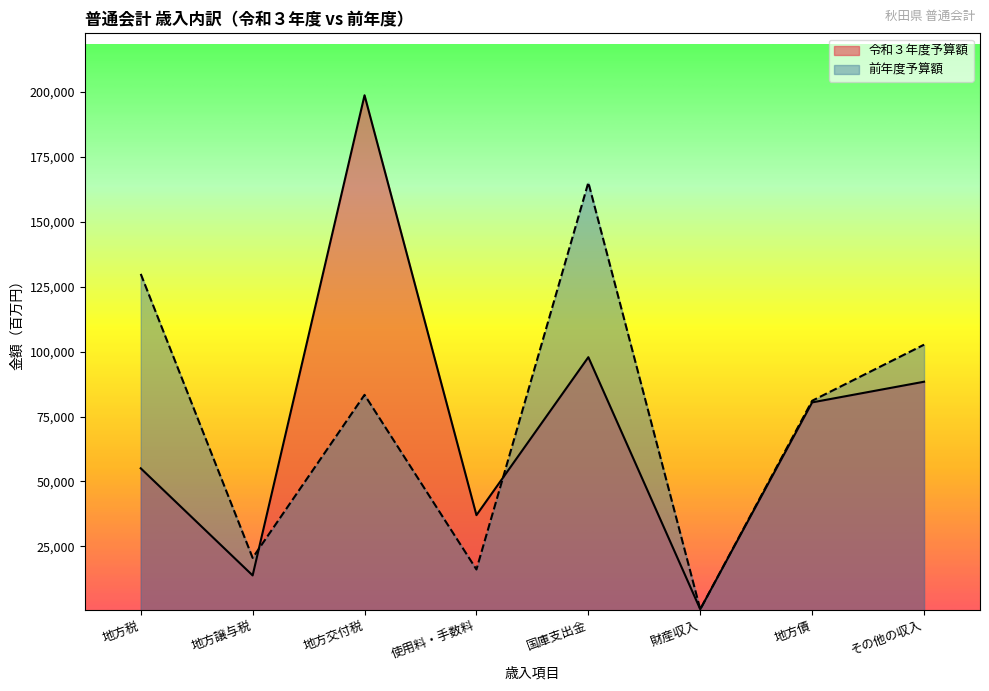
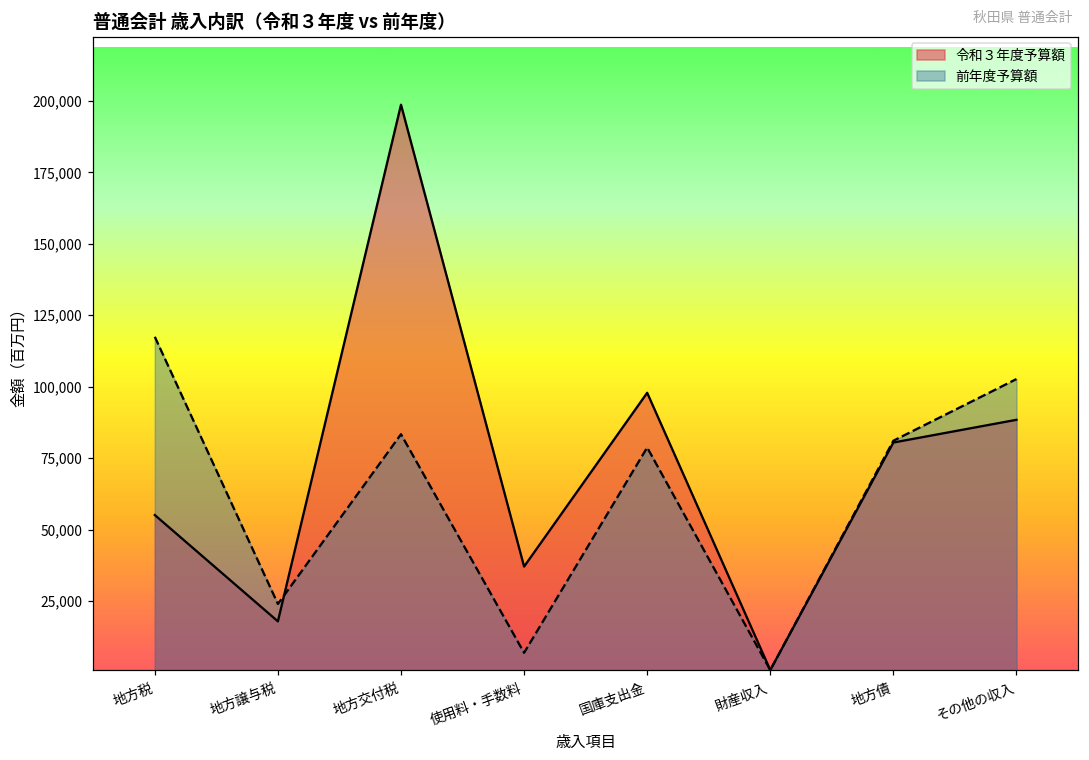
前年度予算額, 地方税: 130,000 -> 117,000
令和３年度予算額, 地方譲与税: 14,000 -> 18,000
前年度予算額, 地方譲与税: 21,000 -> 24,000
前年度予算額, 使用料・手数料: 16,000 -> 7,000
前年度予算額, 国庫支出金: 165,000 -> 79,000
